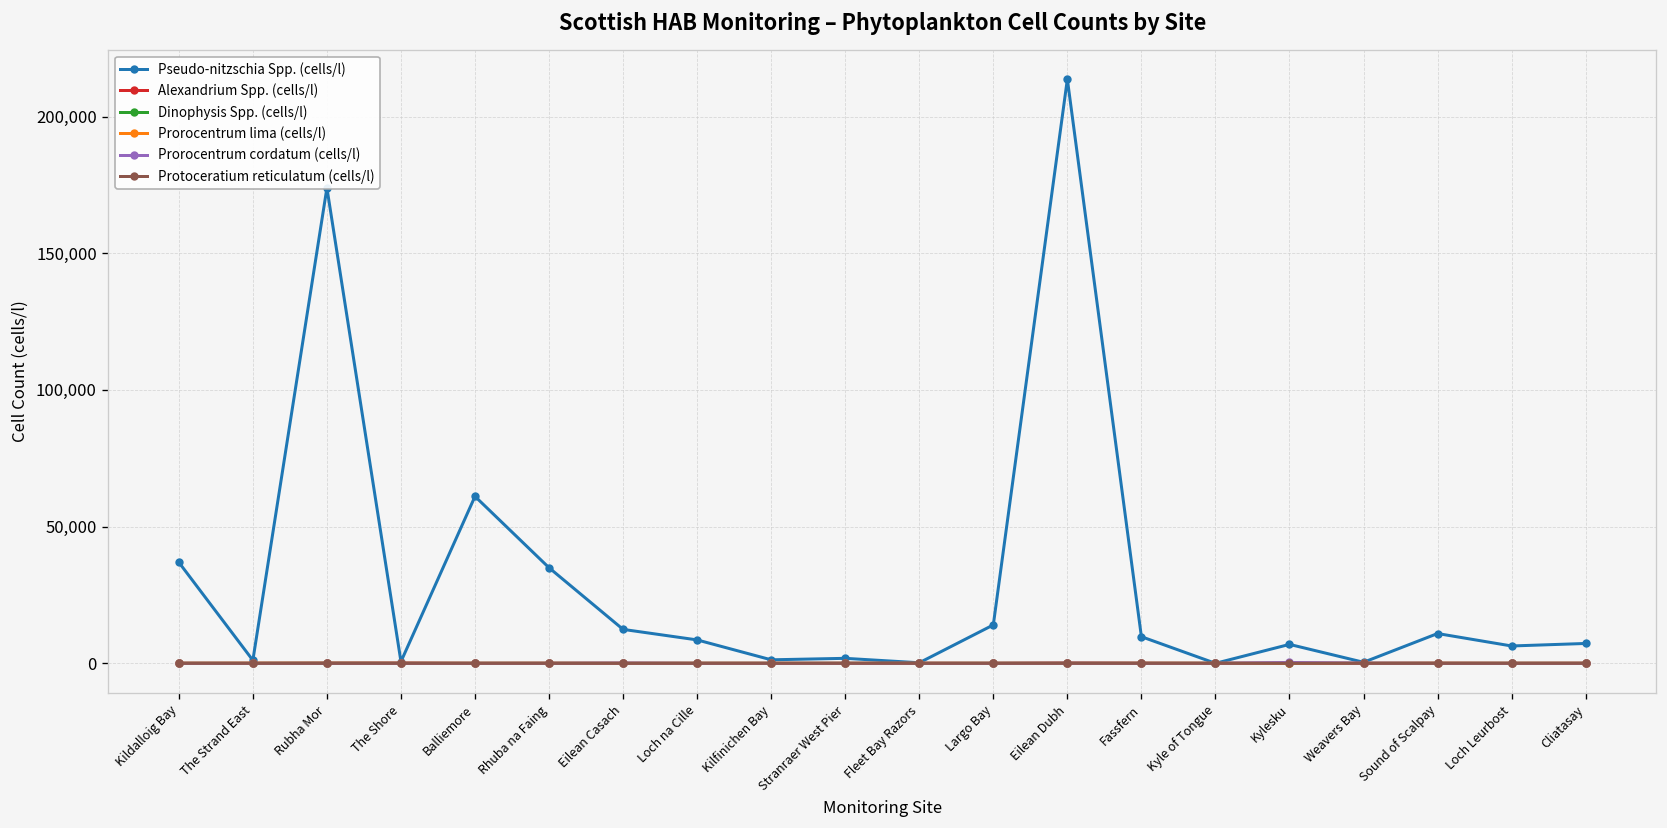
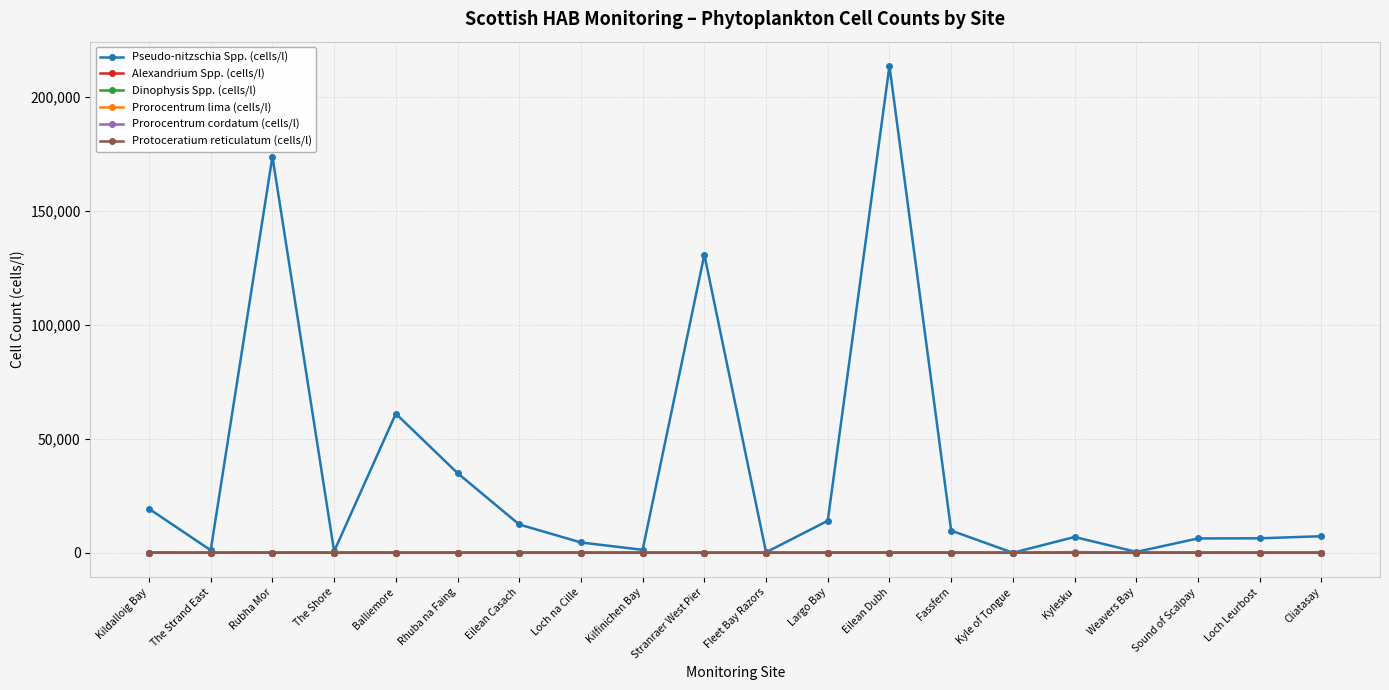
Pseudo-nitzschia Spp. (cells/l), Kildalloig Bay: 37,000 -> 19,000
Pseudo-nitzschia Spp. (cells/l), Loch na Cille: 9,000 -> 5,000
Pseudo-nitzschia Spp. (cells/l), Stranraer West Pier: 2,000 -> 131,000
Pseudo-nitzschia Spp. (cells/l), Sound of Scalpay: 11,000 -> 6,000
